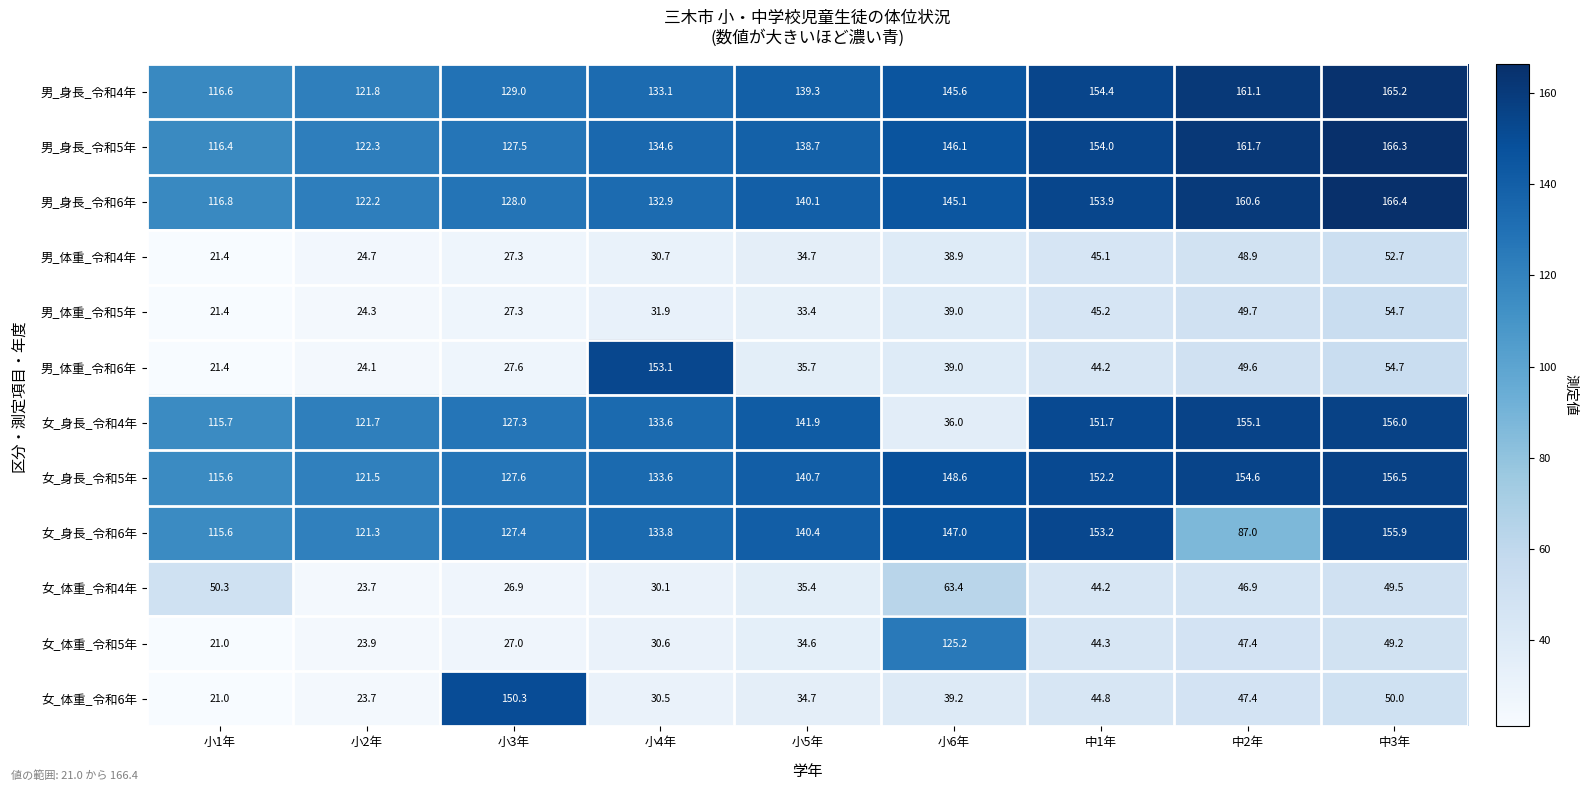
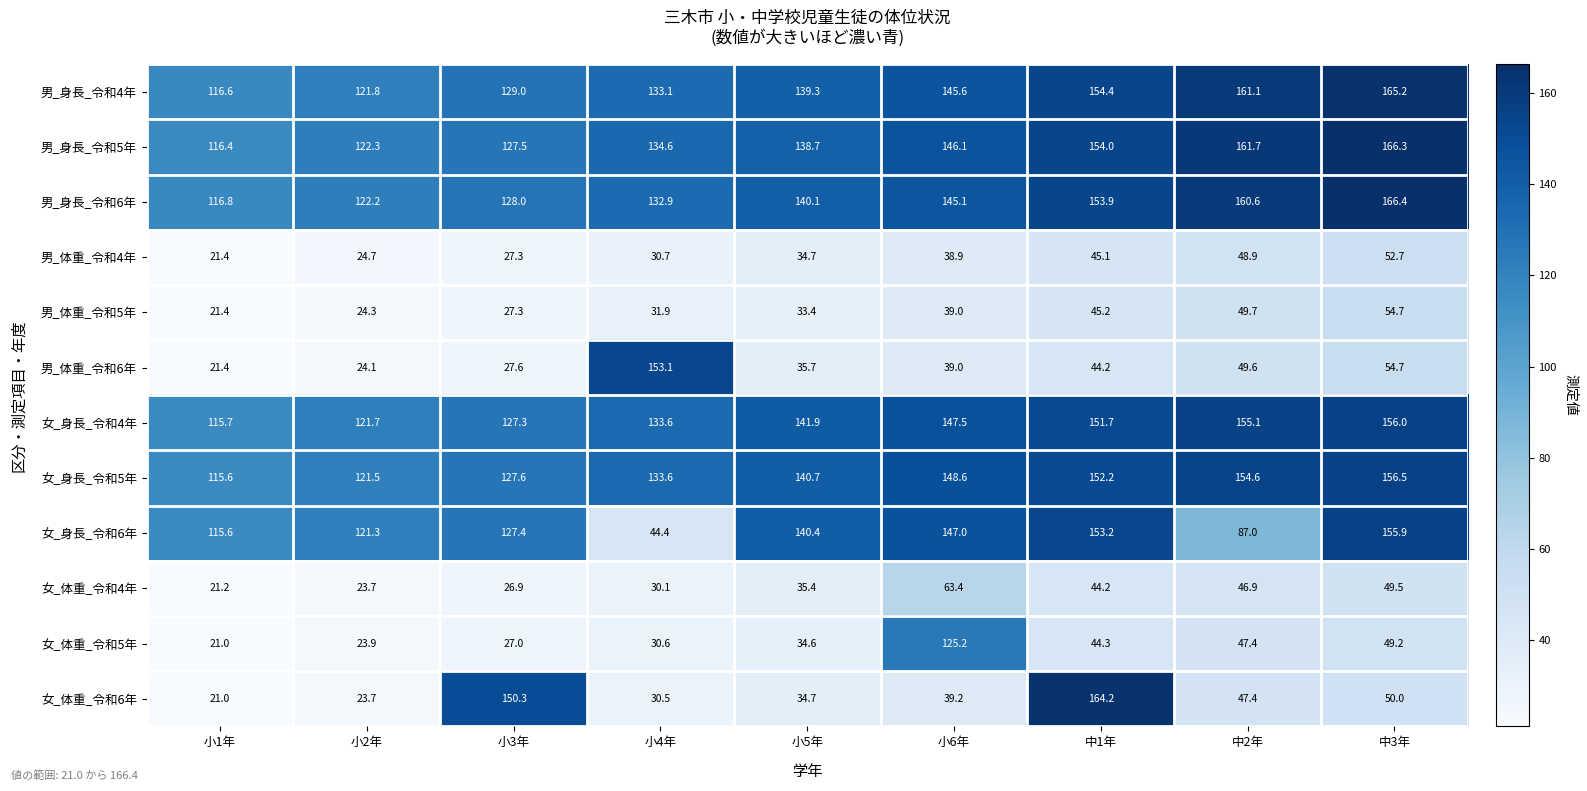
女_身長_令和4年, 小6年: 36.0 -> 147.5
女_身長_令和6年, 小4年: 133.8 -> 44.4
女_体重_令和4年, 小1年: 50.3 -> 21.2
女_体重_令和6年, 中1年: 44.8 -> 164.2
